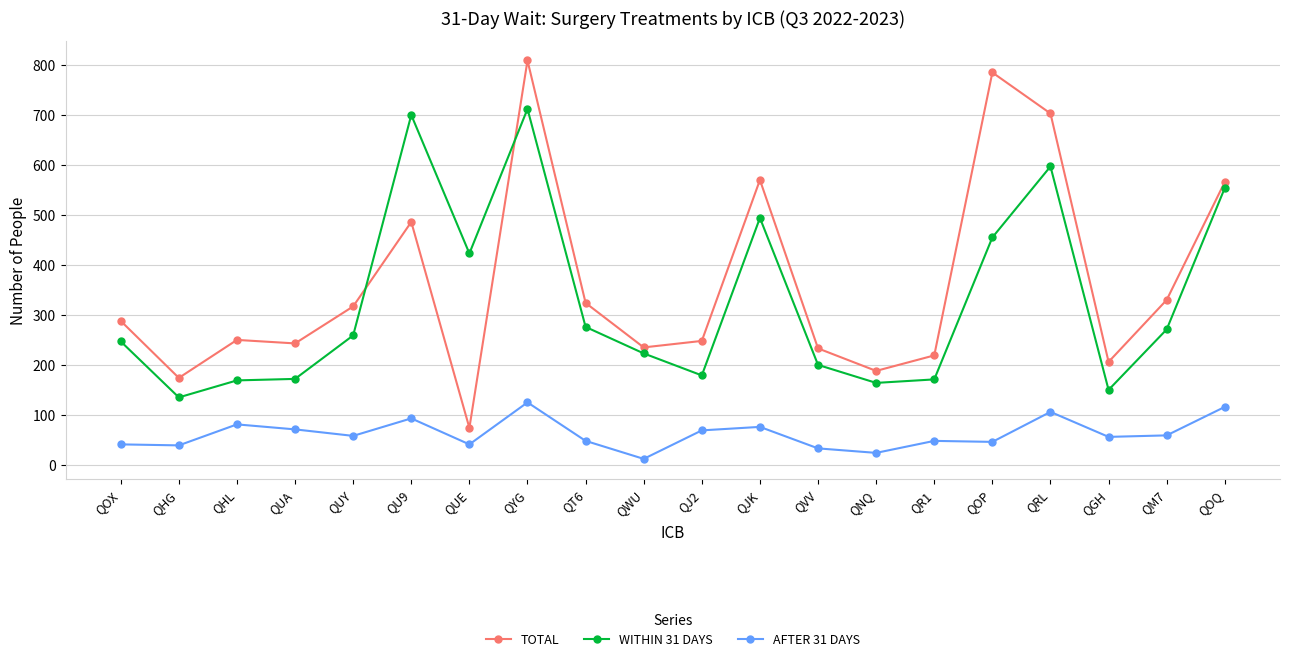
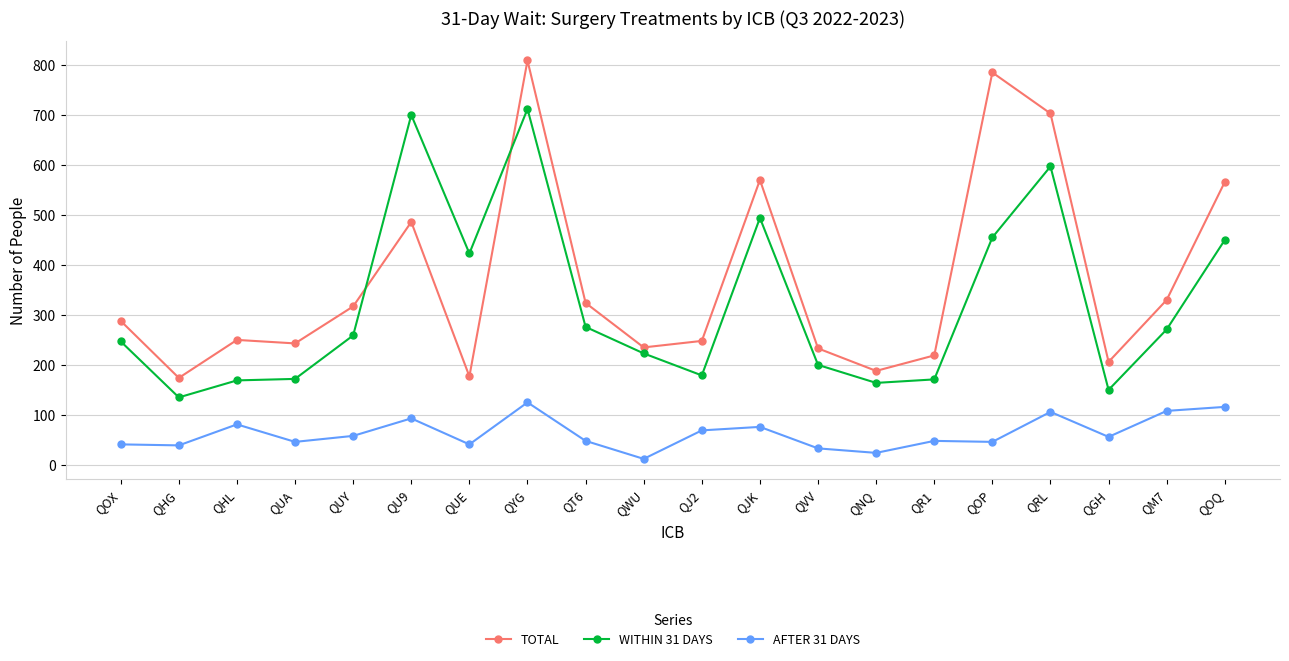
AFTER 31 DAYS, QUA: 70 -> 50
TOTAL, QUE: 70 -> 180
AFTER 31 DAYS, QM7: 60 -> 110
WITHIN 31 DAYS, QOQ: 550 -> 450
